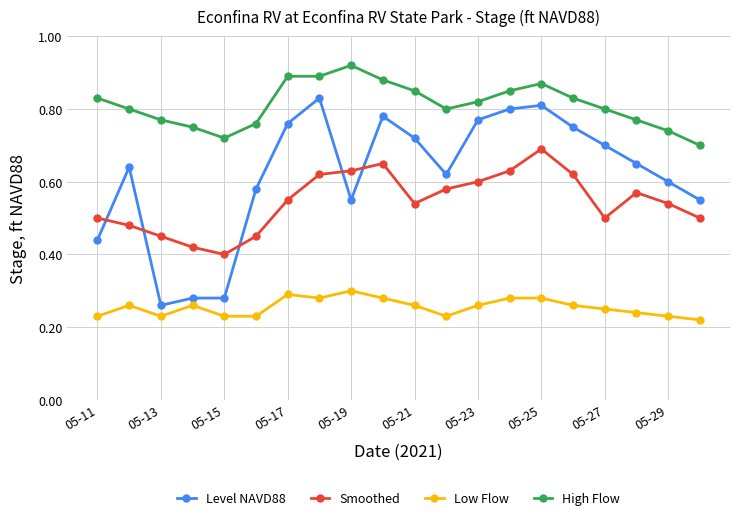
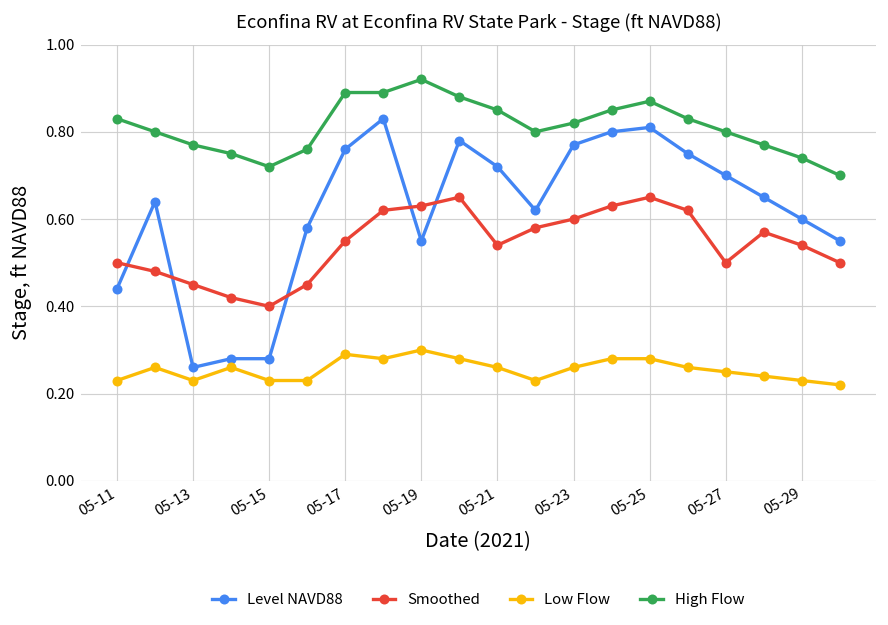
Smoothed, 05-25: 0.69 -> 0.65
